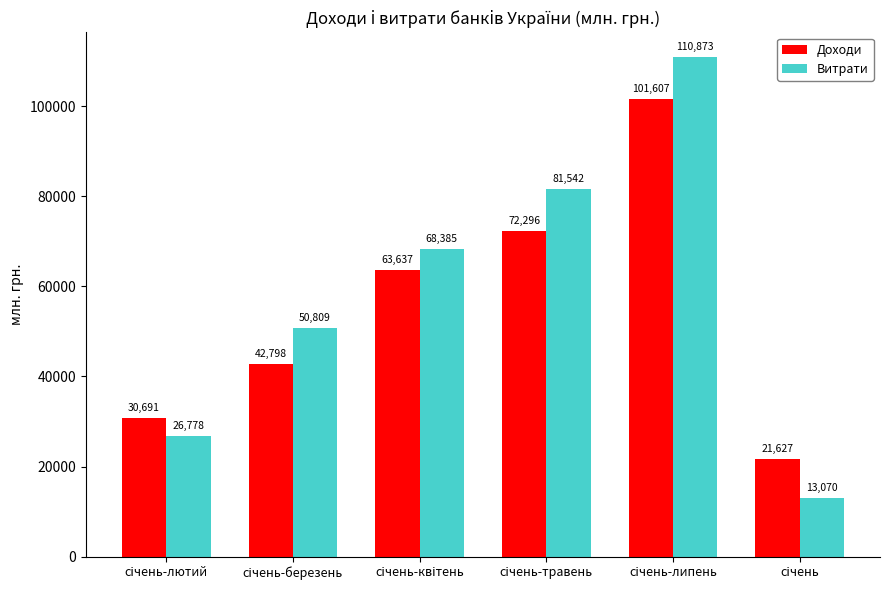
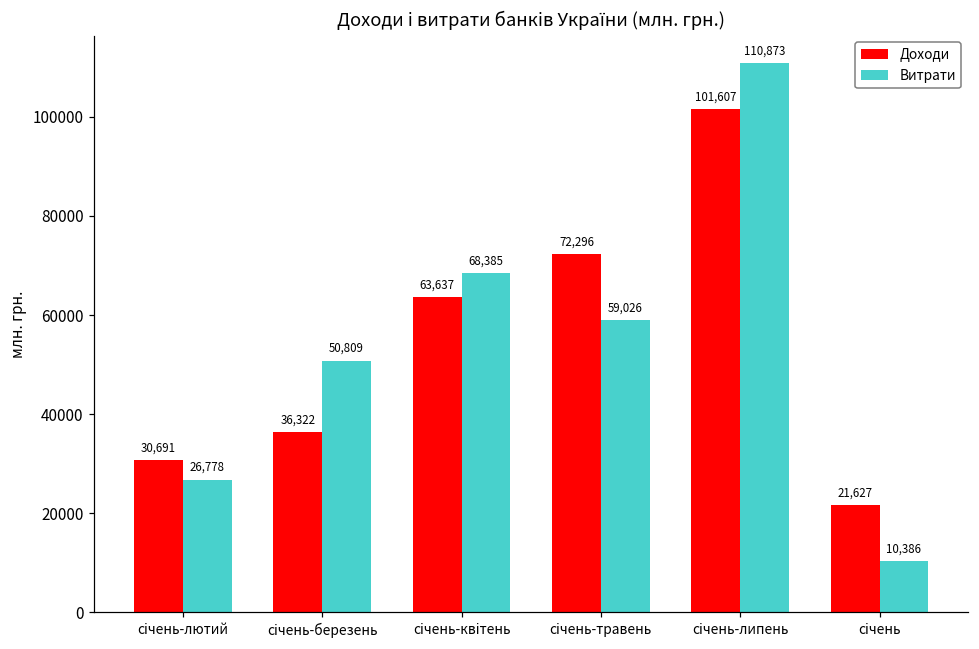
Доходи, січень-березень: 42,798 -> 36,322
Витрати, січень-травень: 81,542 -> 59,026
Витрати, січень: 13,070 -> 10,386
